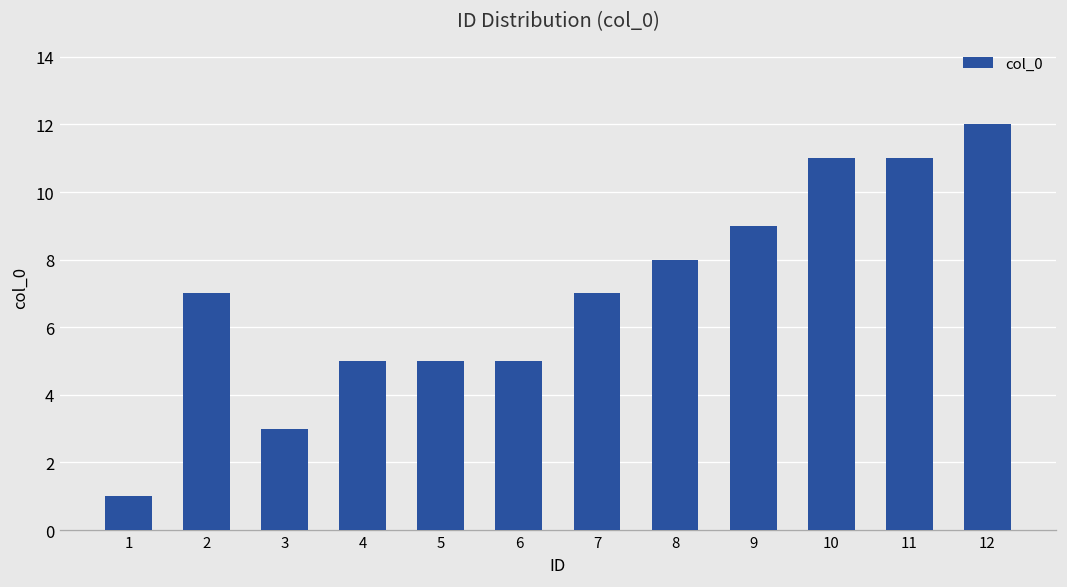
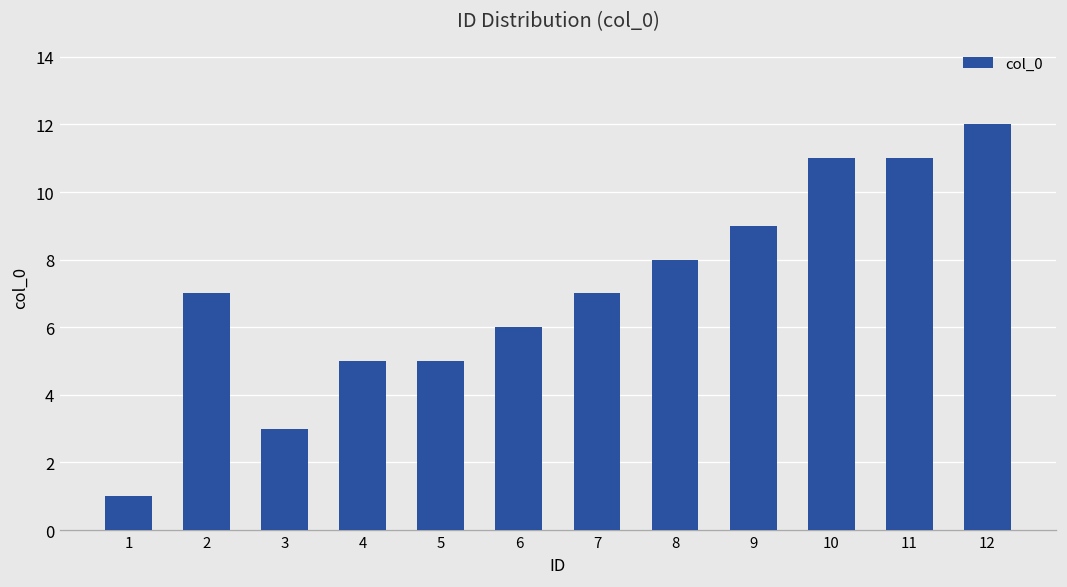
6: 5 -> 6
